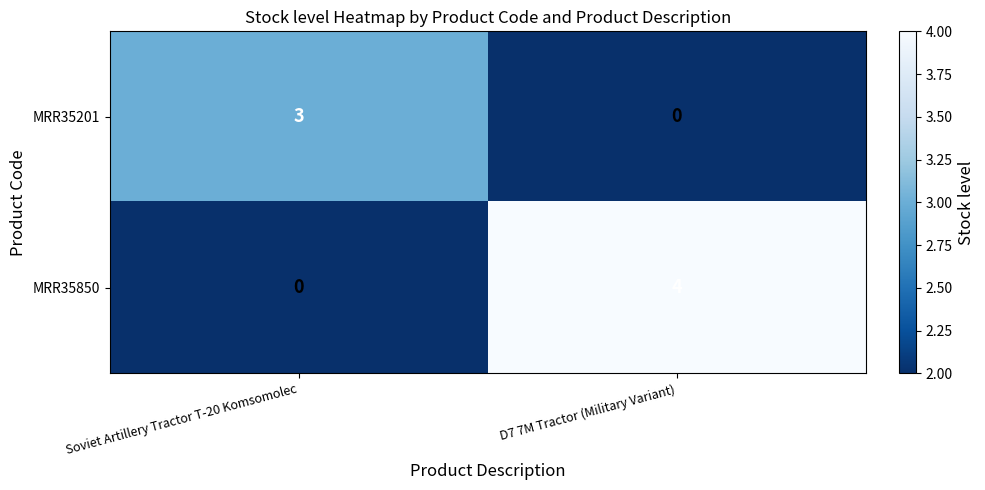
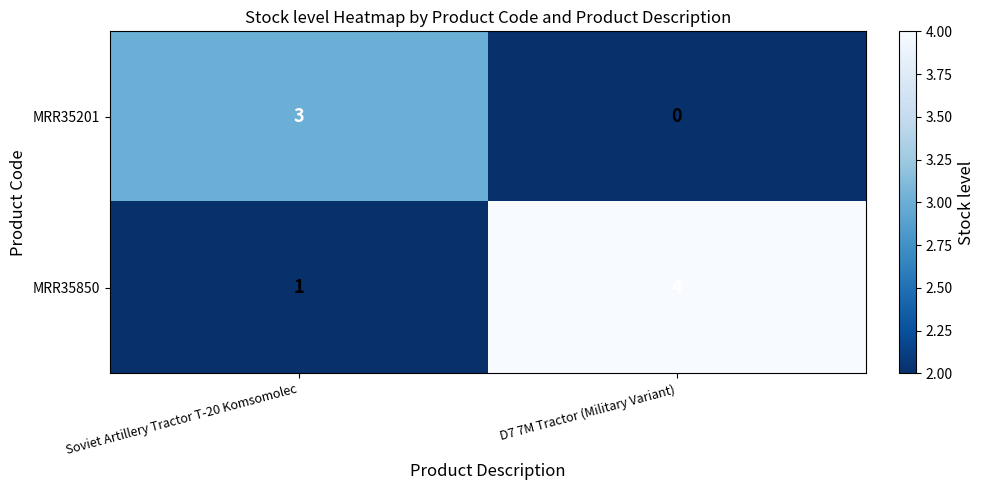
MRR35850, Soviet Artillery Tractor T-20 Komsomolec: 0 -> 1
